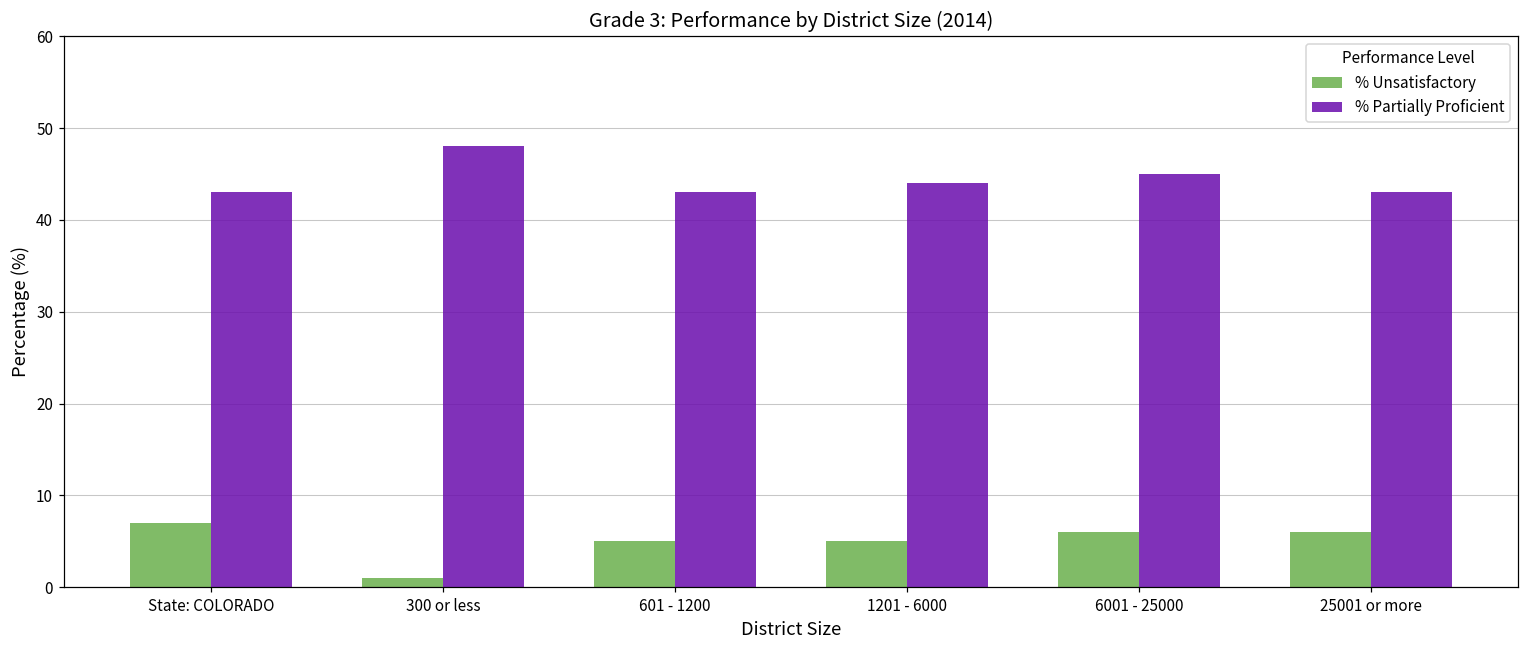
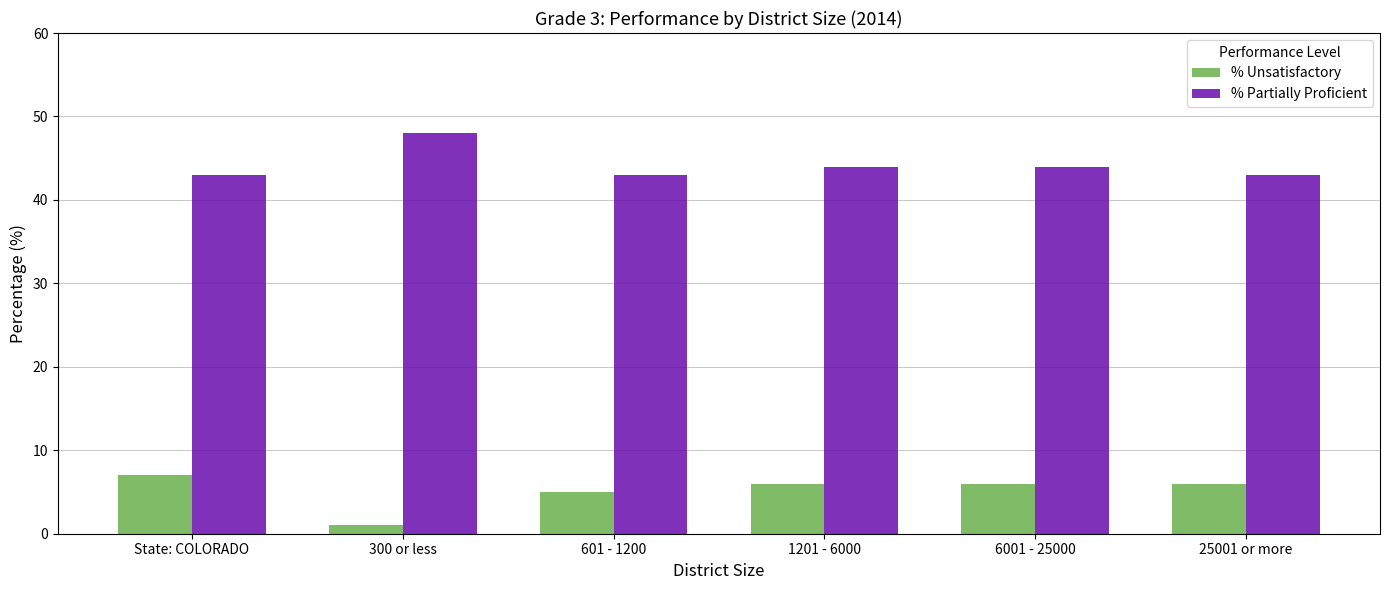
% Unsatisfactory, 1201 - 6000: 5 -> 6
% Partially Proficient, 6001 - 25000: 45 -> 44
